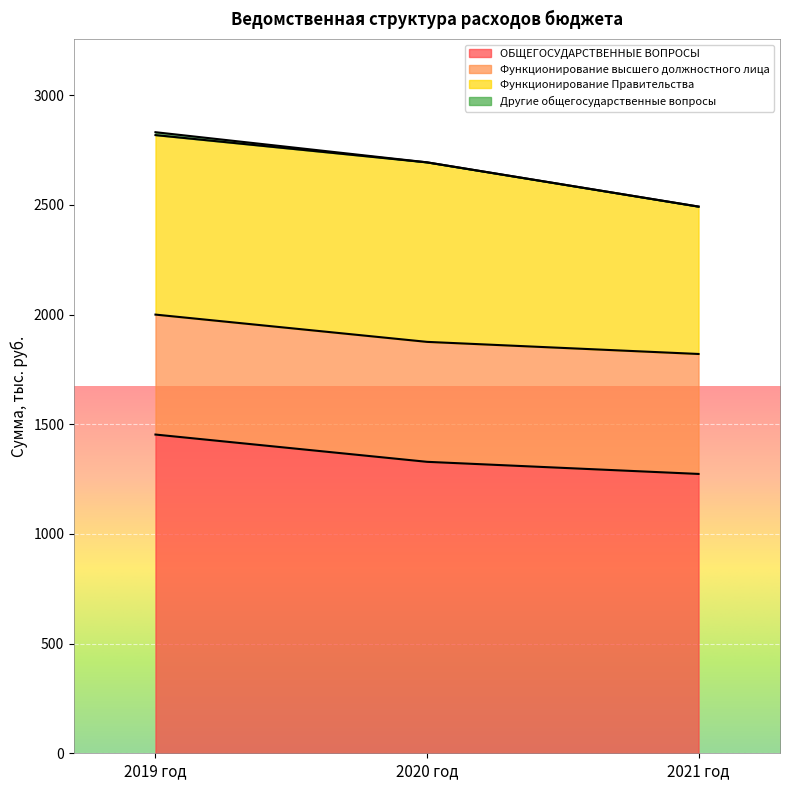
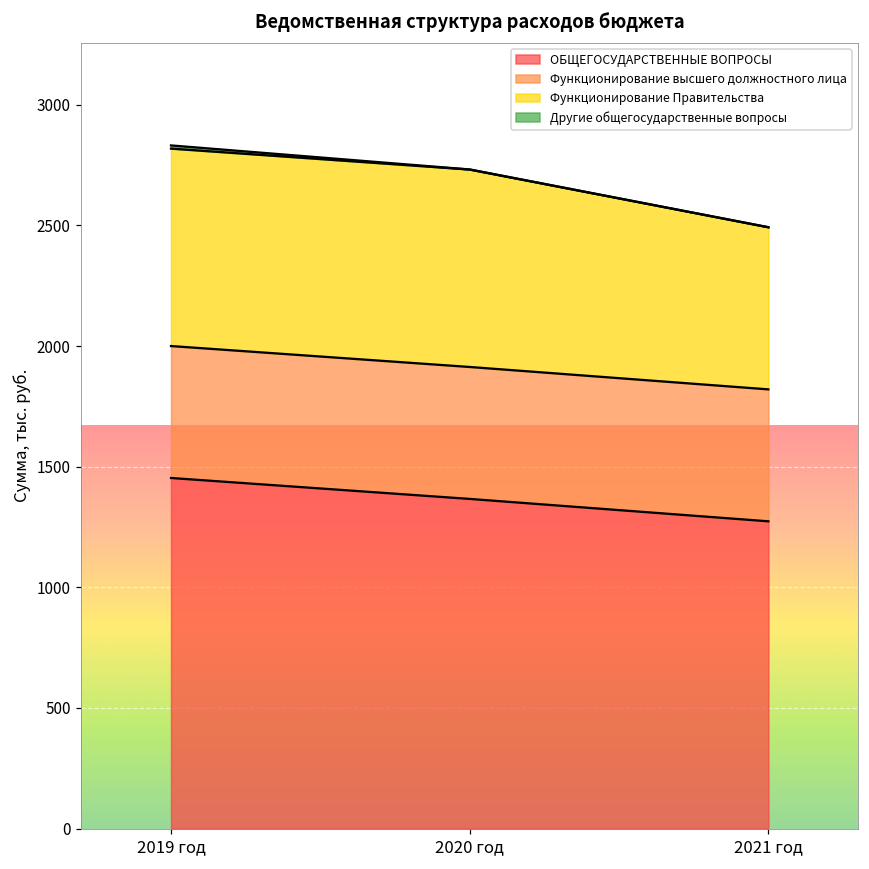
ОБЩЕГОСУДАРСТВЕННЫЕ ВОПРОСЫ, 2020 год: 1330 -> 1370
